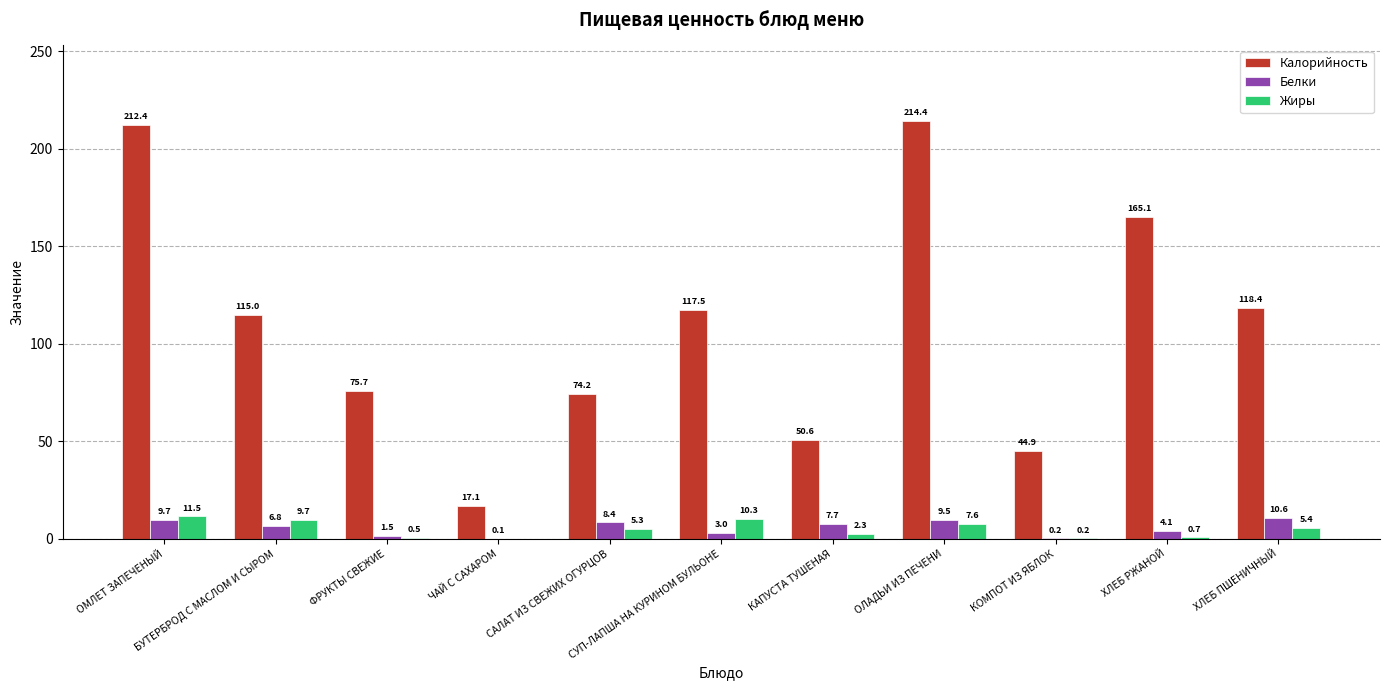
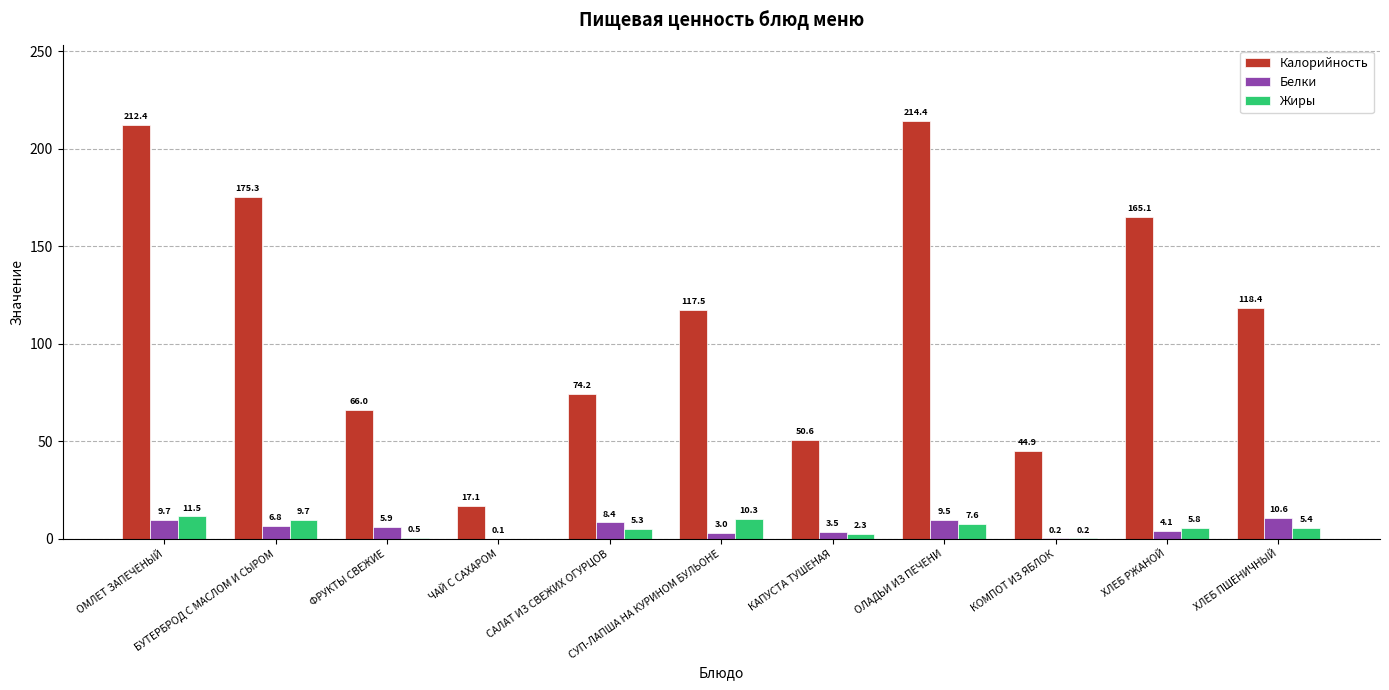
Калорийность, БУТЕРБРОД С МАСЛОМ И СЫРОМ: 115.0 -> 175.3
Калорийность, ФРУКТЫ СВЕЖИЕ: 75.7 -> 66.0
Белки, ФРУКТЫ СВЕЖИЕ: 1.5 -> 5.9
Белки, КАПУСТА ТУШЕНАЯ: 7.7 -> 3.5
Жиры, ХЛЕБ РЖАНОЙ: 0.7 -> 5.8
